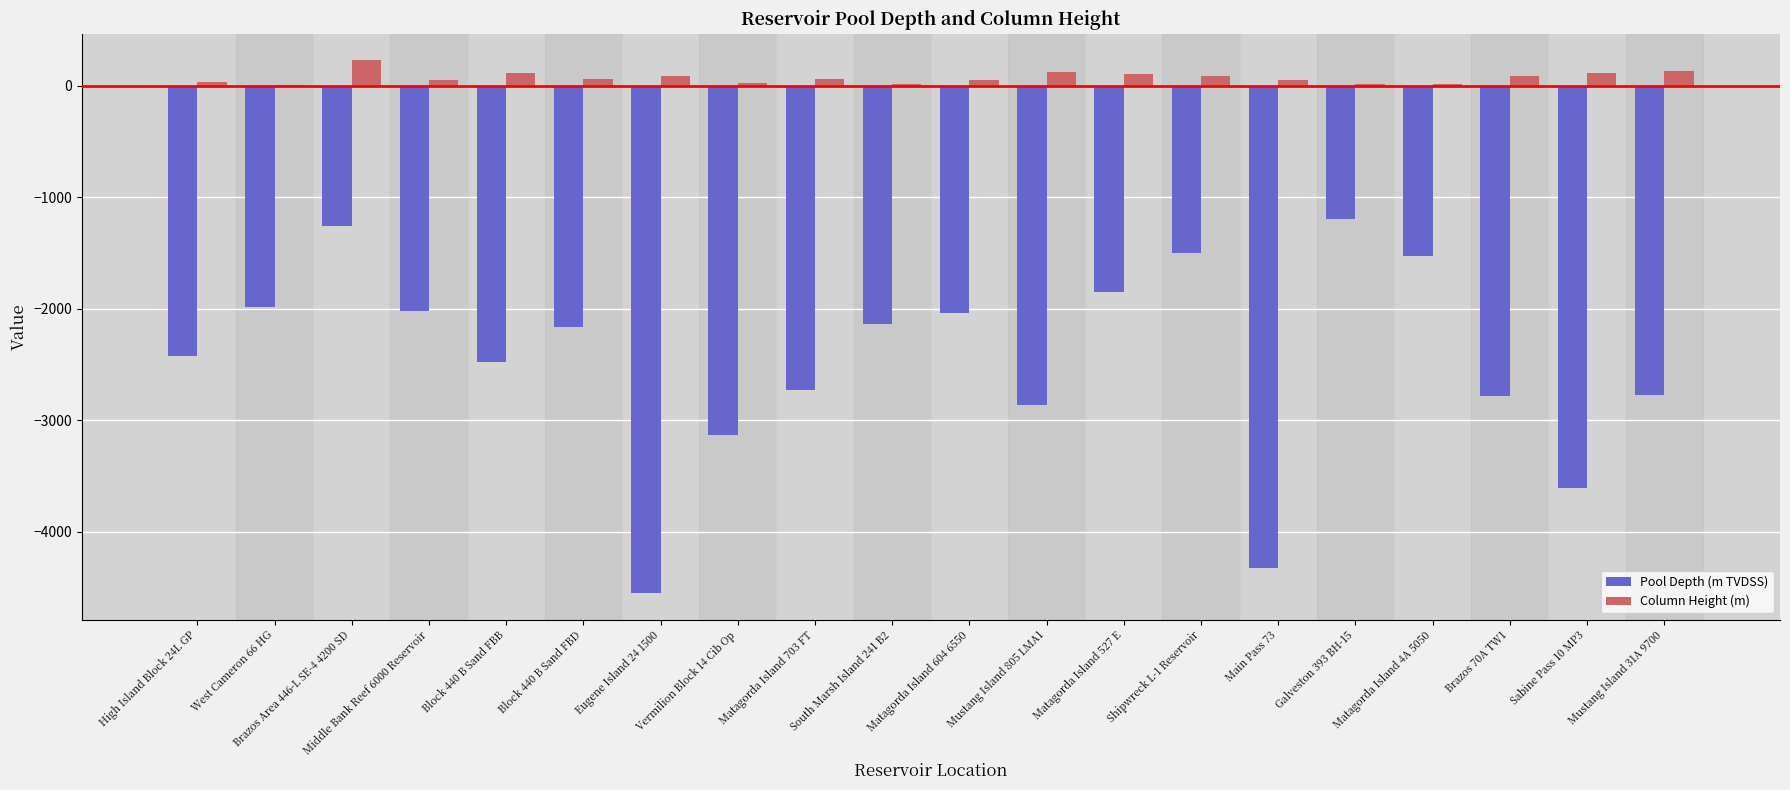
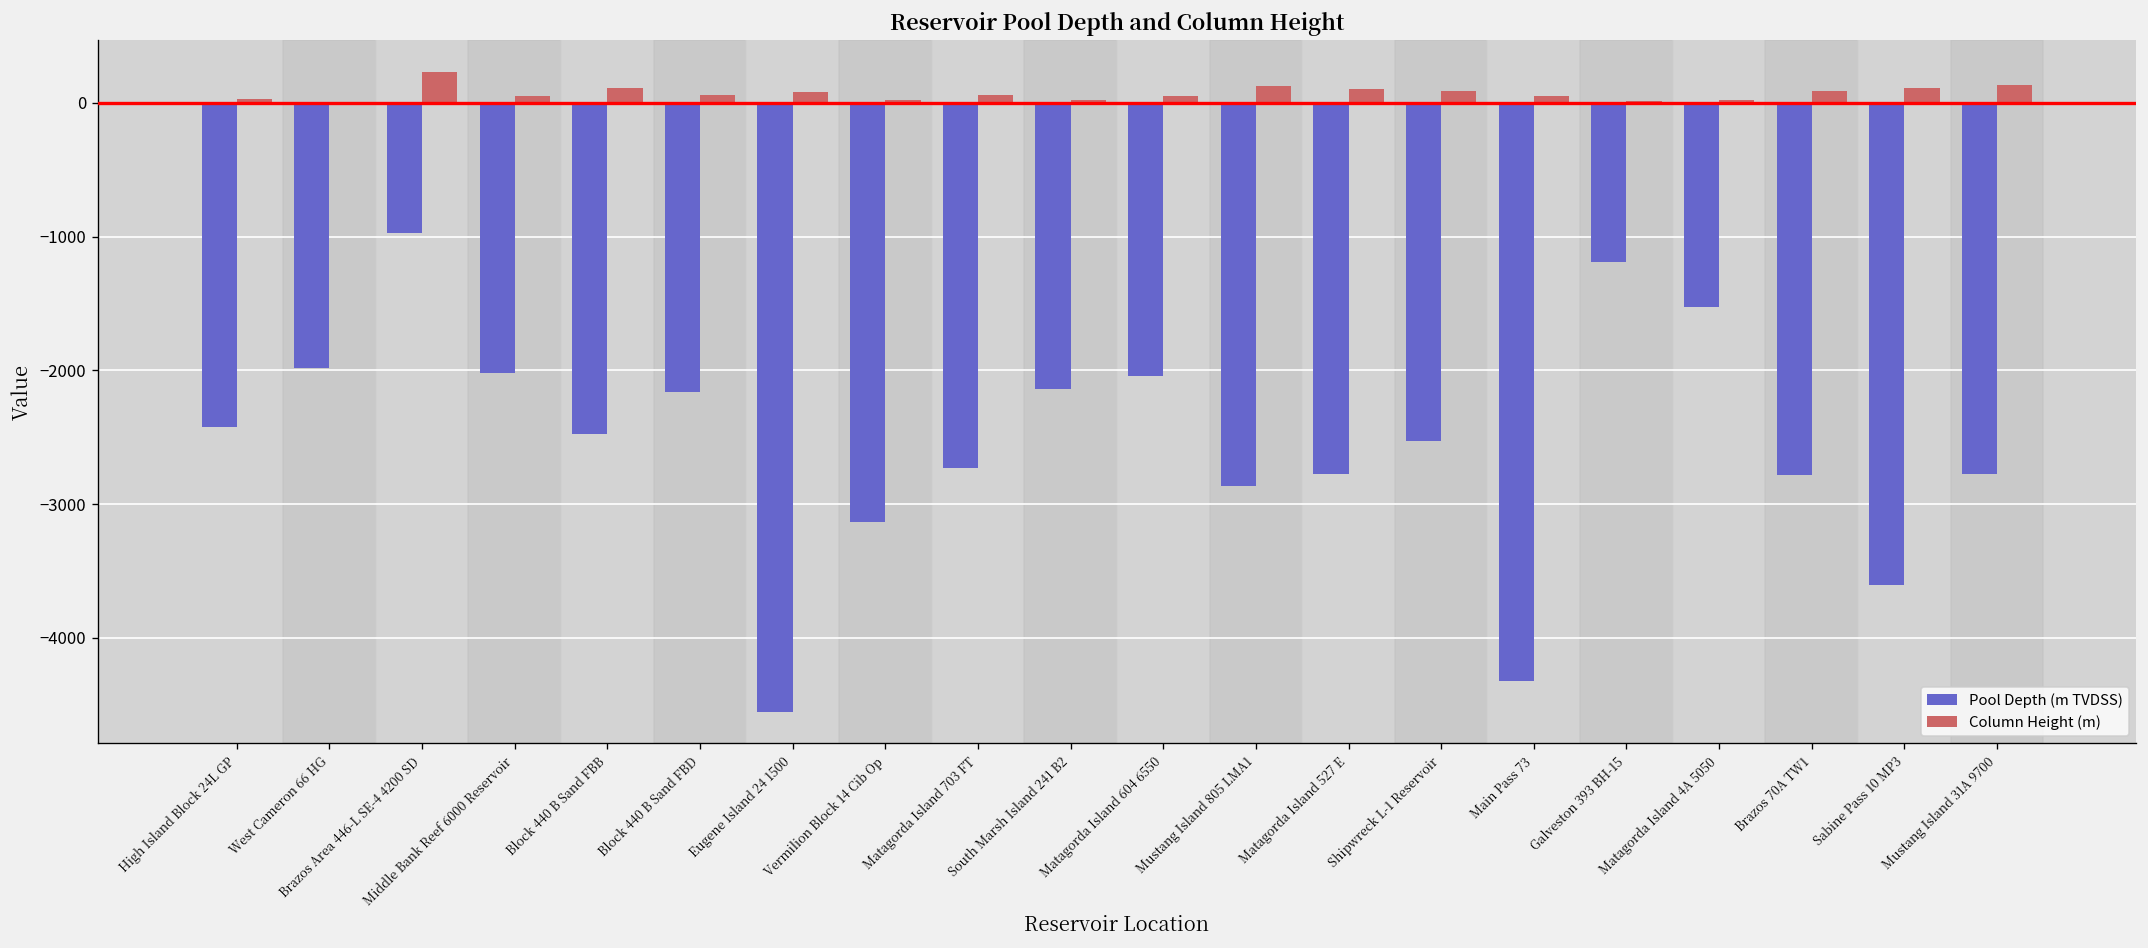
Pool Depth (m TVDSS), Brazos Area 446-L SE-4 4200 SD: -1260 -> -970
Pool Depth (m TVDSS), Matagorda Island 527 E: -1850 -> -2770
Pool Depth (m TVDSS), Shipwreck L-1 Reservoir: -1500 -> -2530
